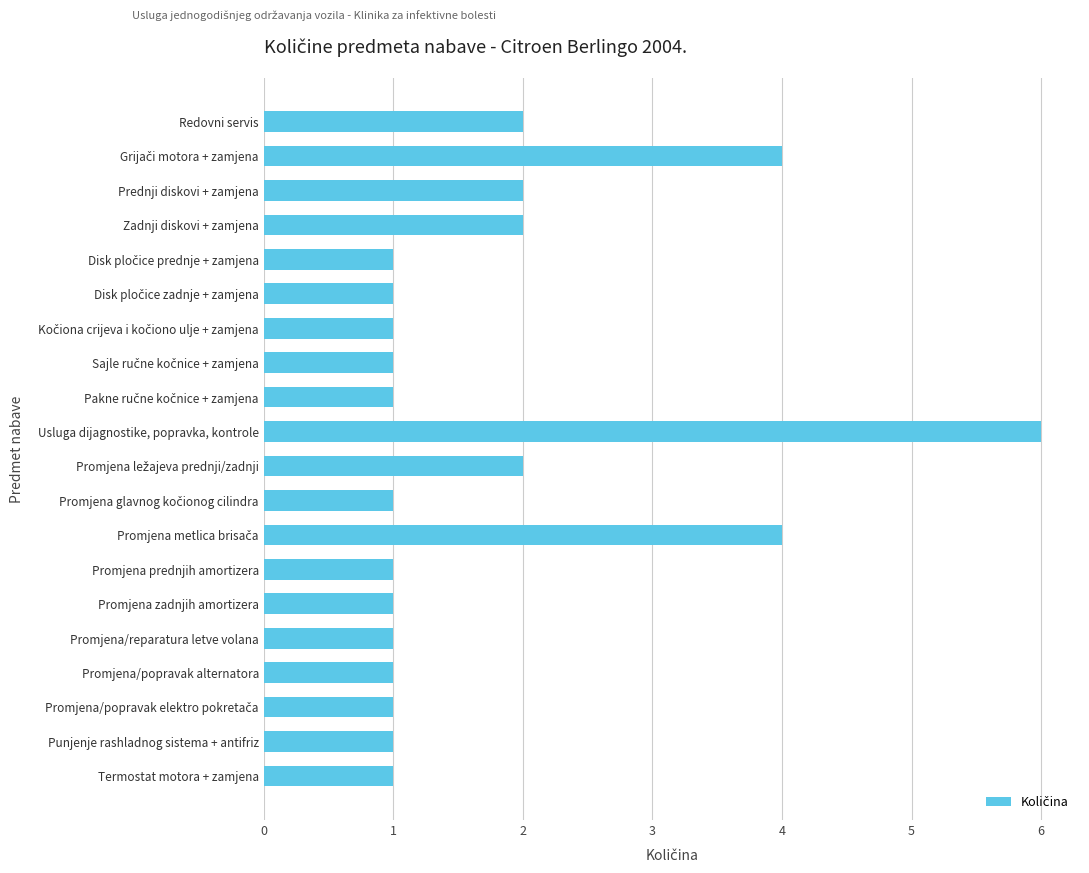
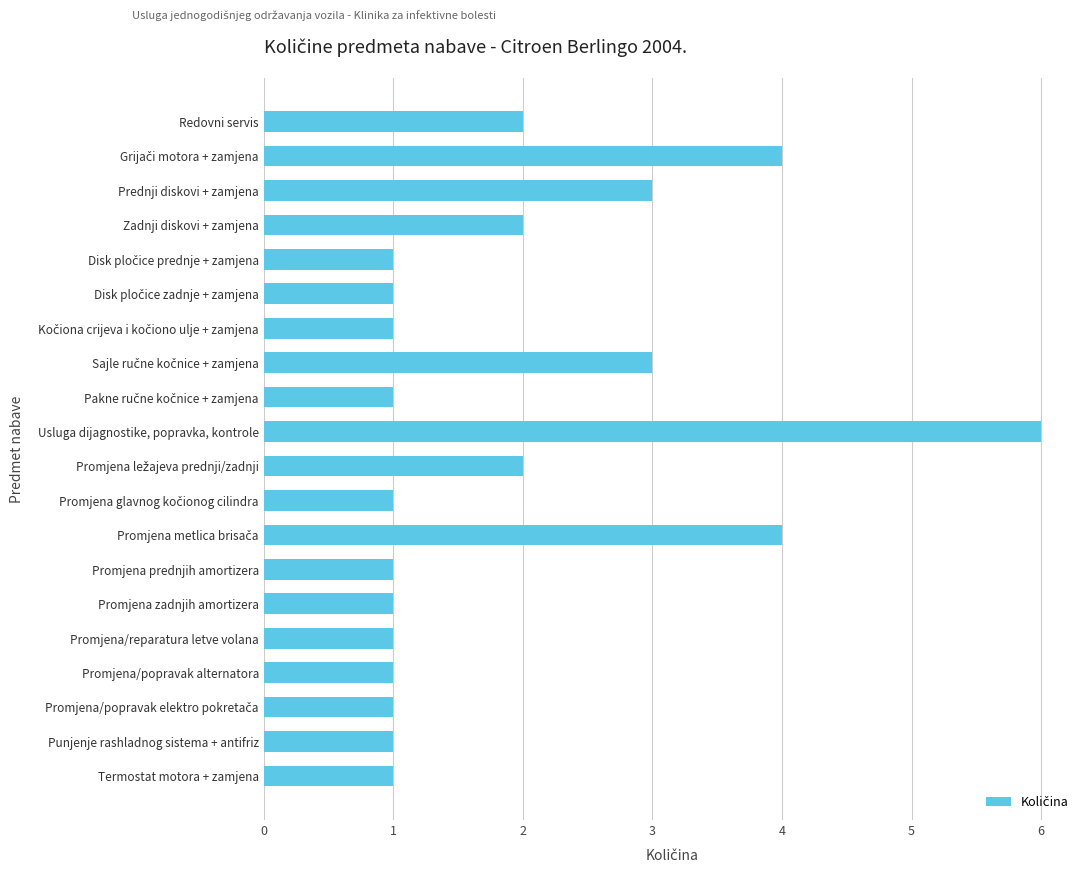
Prednji diskovi + zamjena: 2 -> 3
Sajle ručne kočnice + zamjena: 1 -> 3
